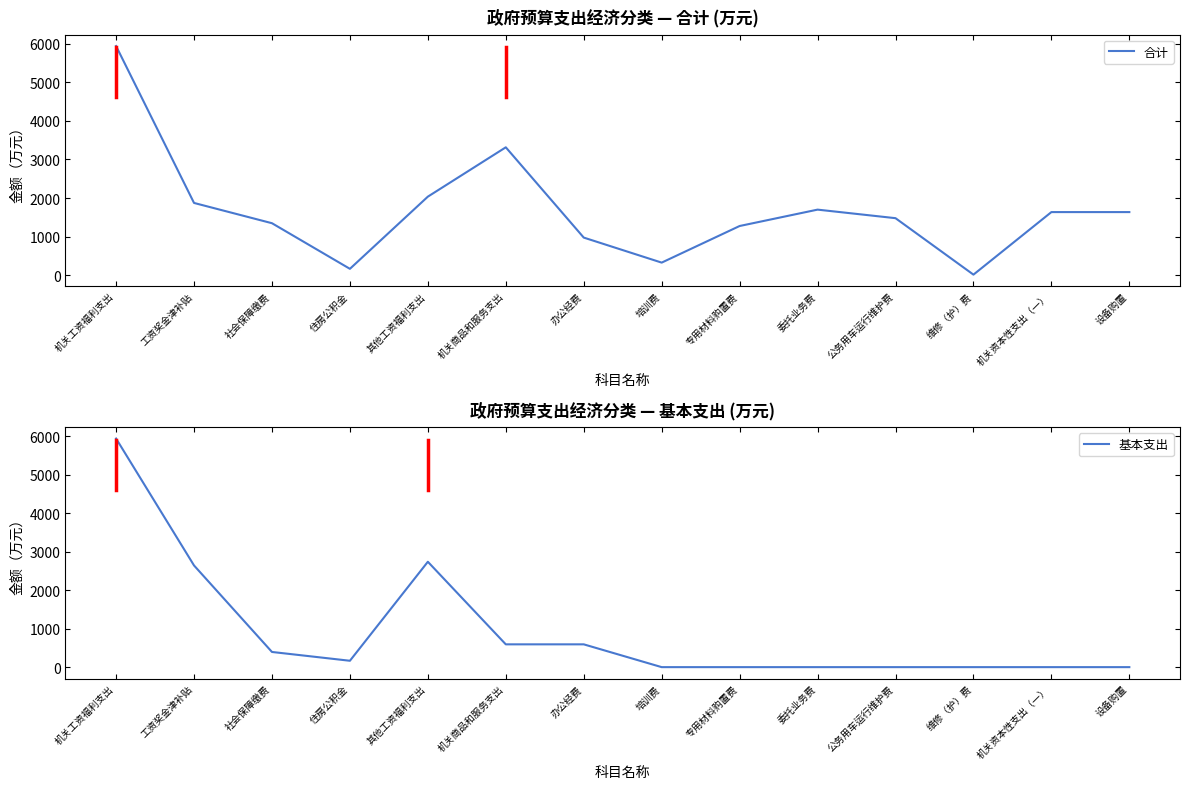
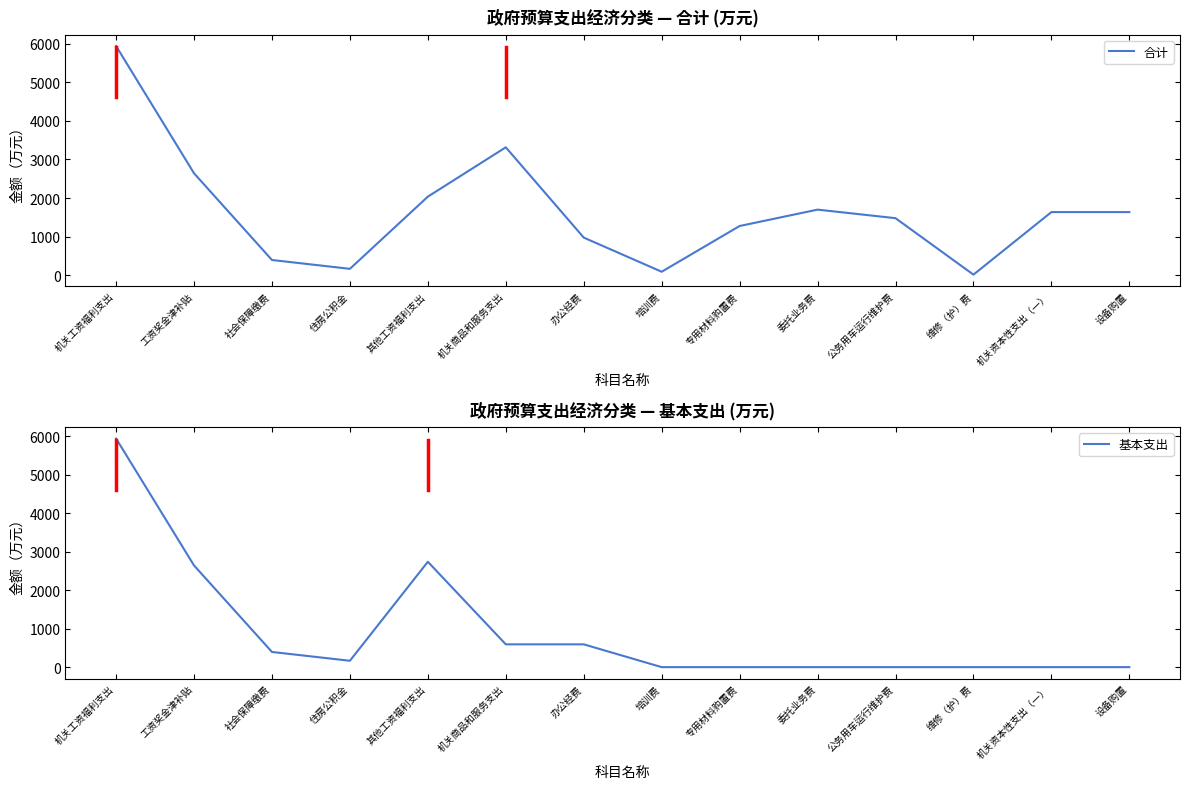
政府预算支出经济分类 — 合计 (万元), 工资奖金津补贴: 1900 -> 2600
政府预算支出经济分类 — 合计 (万元), 社会保障缴费: 1300 -> 400
政府预算支出经济分类 — 合计 (万元), 培训费: 300 -> 100
